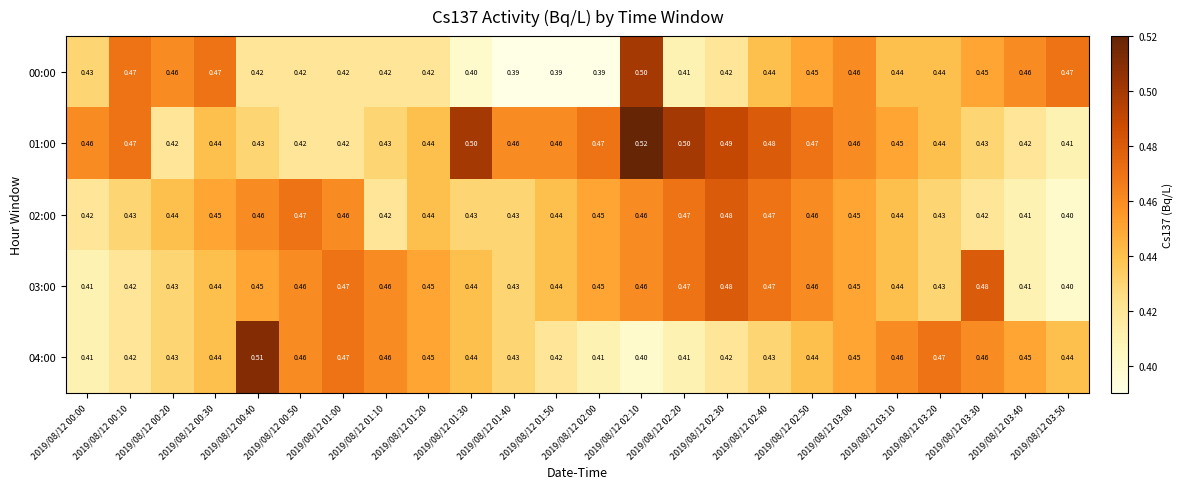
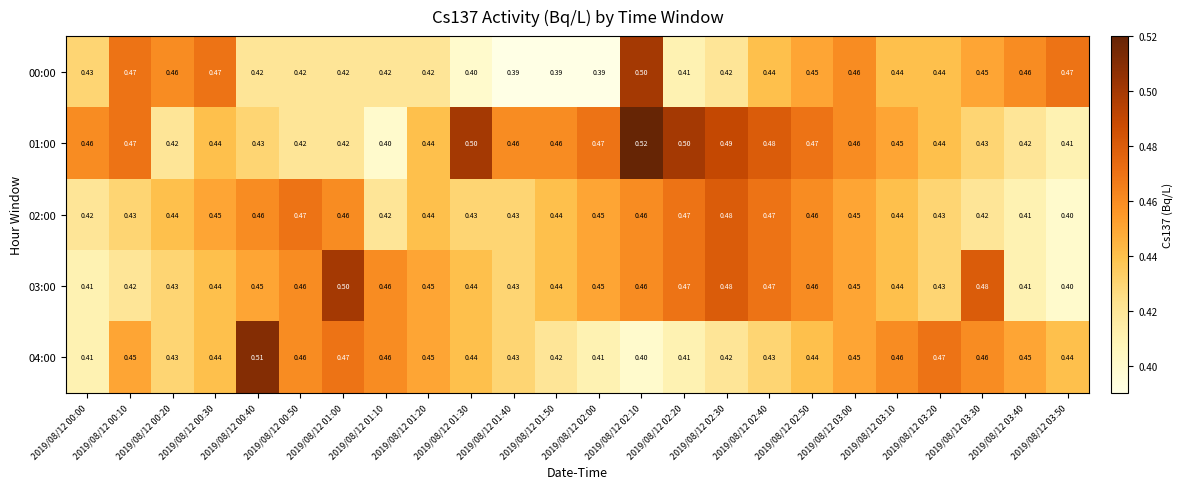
01:00, 2019/08/12 01:10: 0.43 -> 0.40
03:00, 2019/08/12 01:00: 0.47 -> 0.50
04:00, 2019/08/12 00:10: 0.42 -> 0.45
